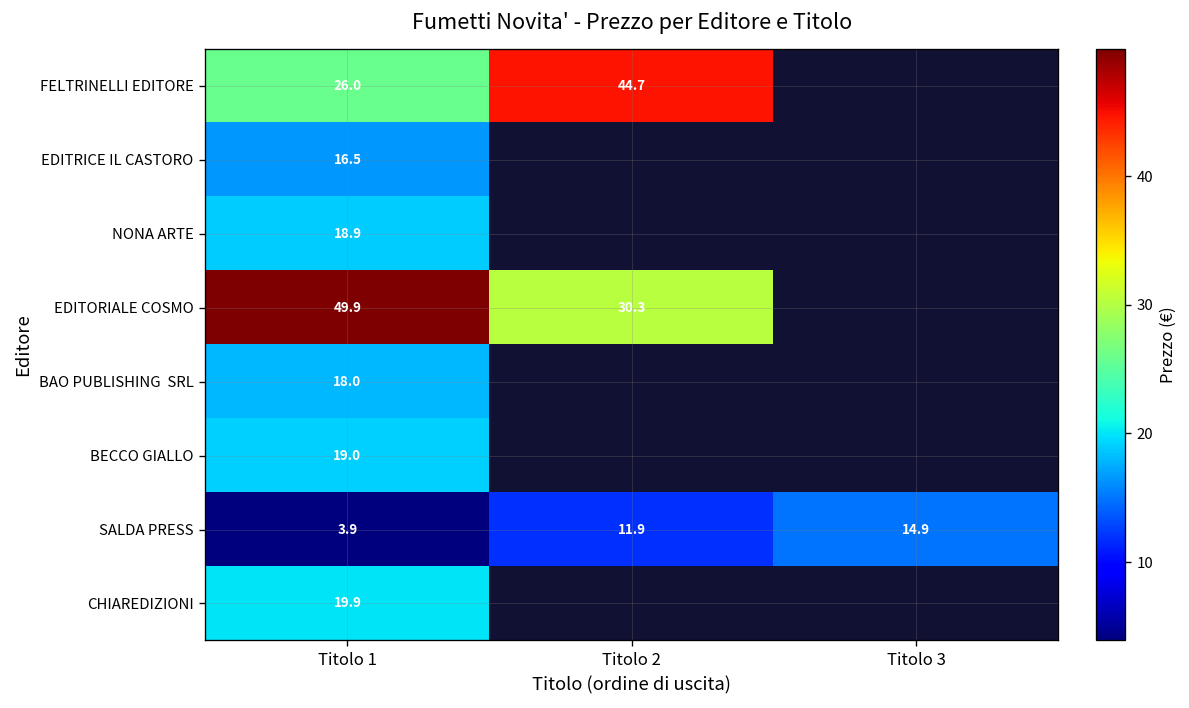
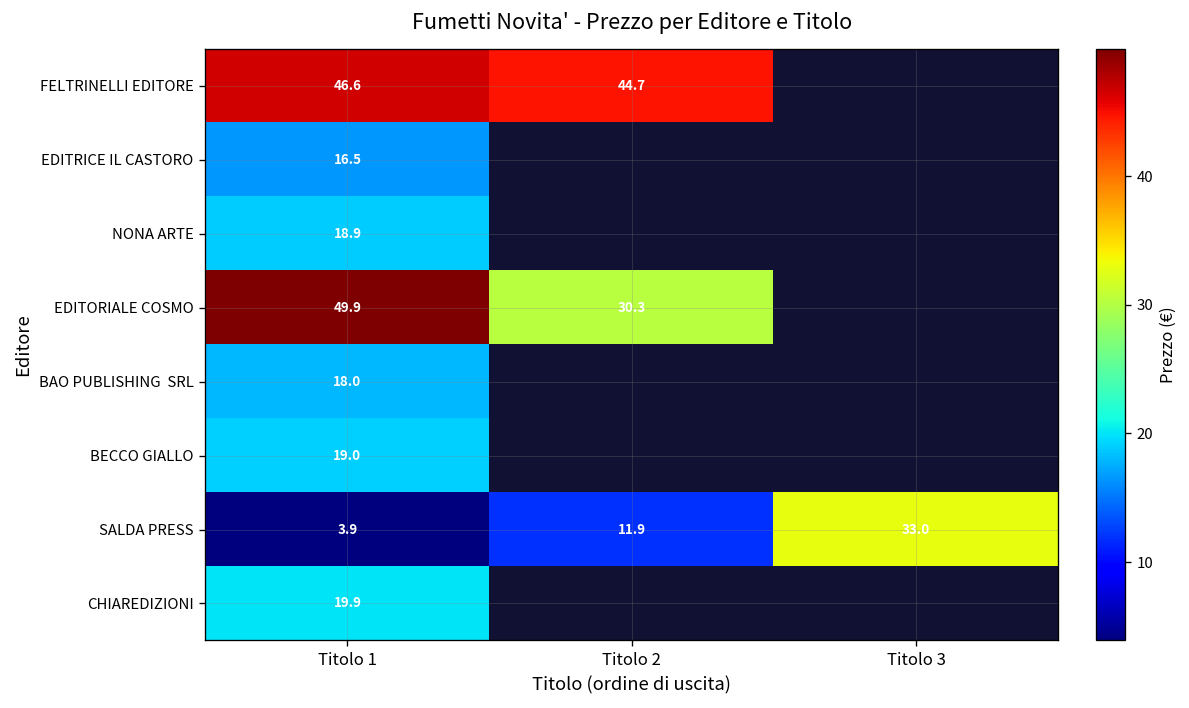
FELTRINELLI EDITORE, Titolo 1: 26.0 -> 46.6
SALDA PRESS, Titolo 3: 14.9 -> 33.0
